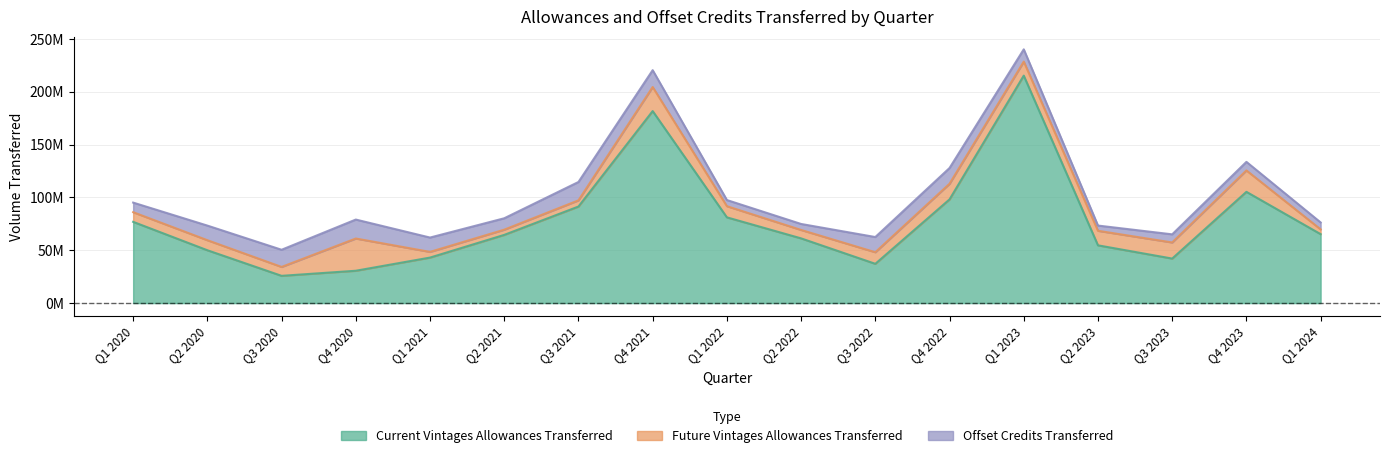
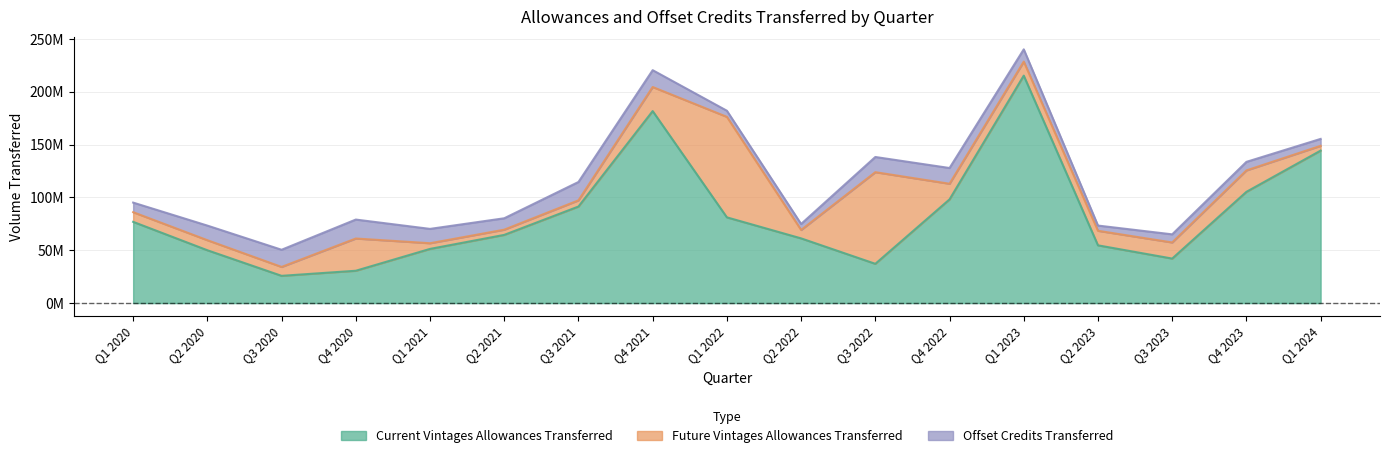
Current Vintages Allowances Transferred, Q1 2021: 43000000 -> 51000000
Future Vintages Allowances Transferred, Q1 2022: 11000000 -> 95000000
Future Vintages Allowances Transferred, Q3 2022: 11000000 -> 87000000
Current Vintages Allowances Transferred, Q1 2024: 65000000 -> 144000000
